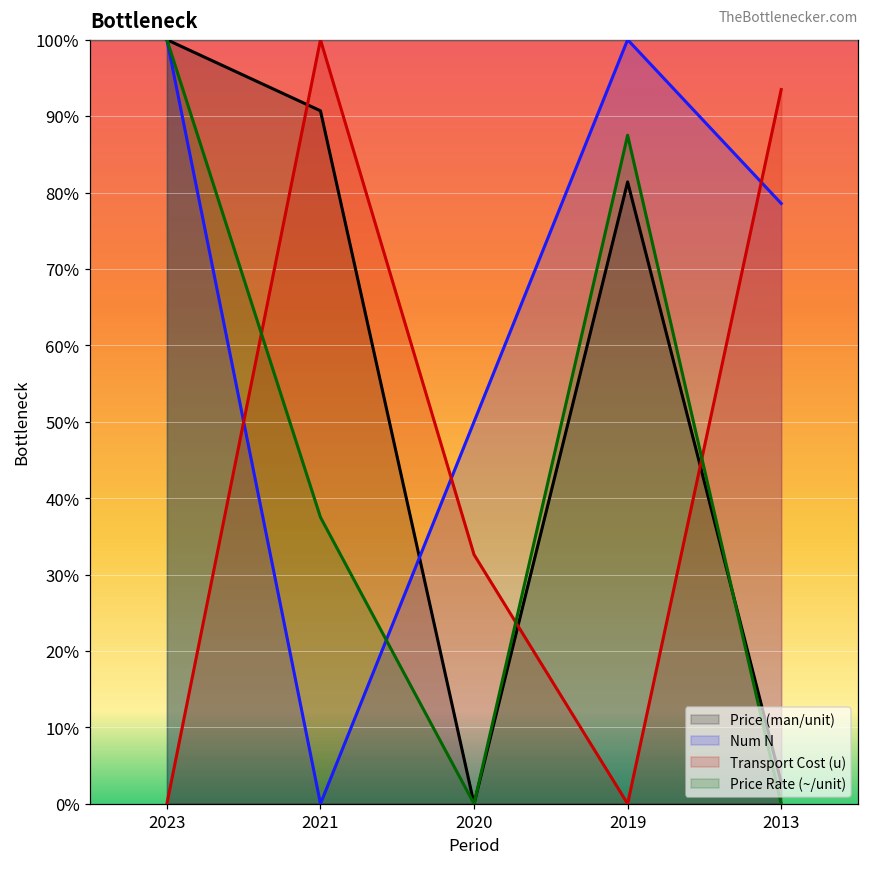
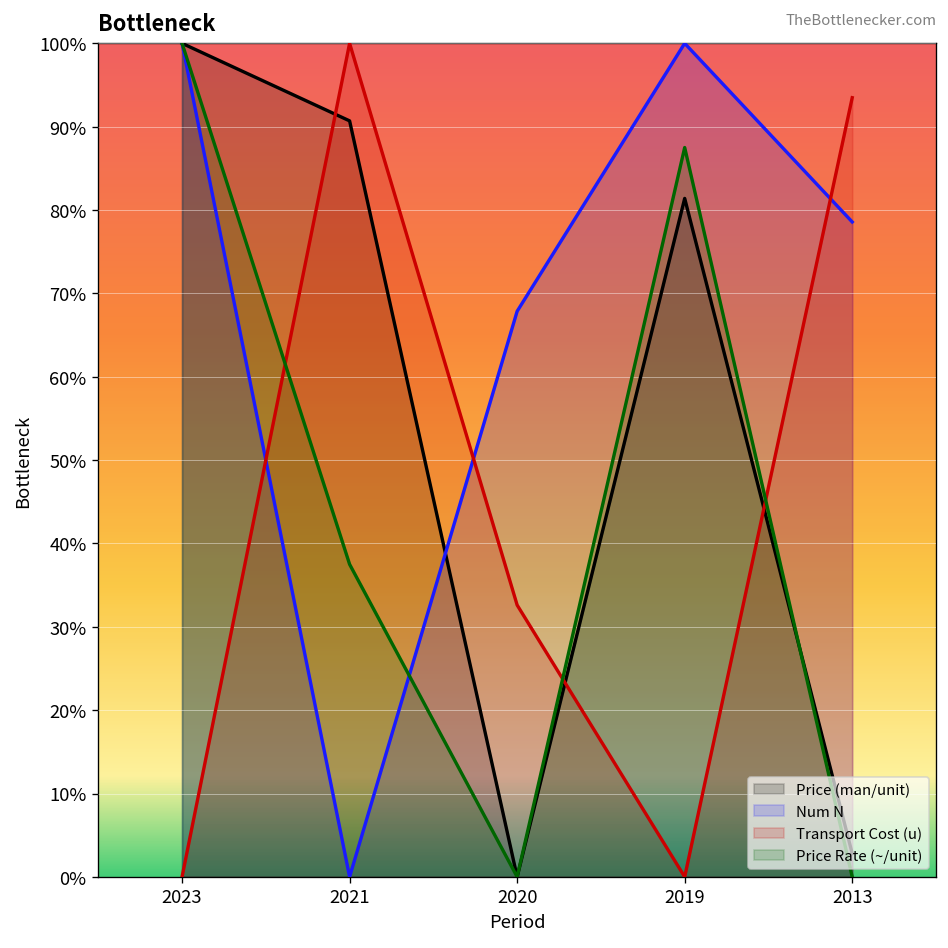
Num N, 2020: 50% -> 68%
